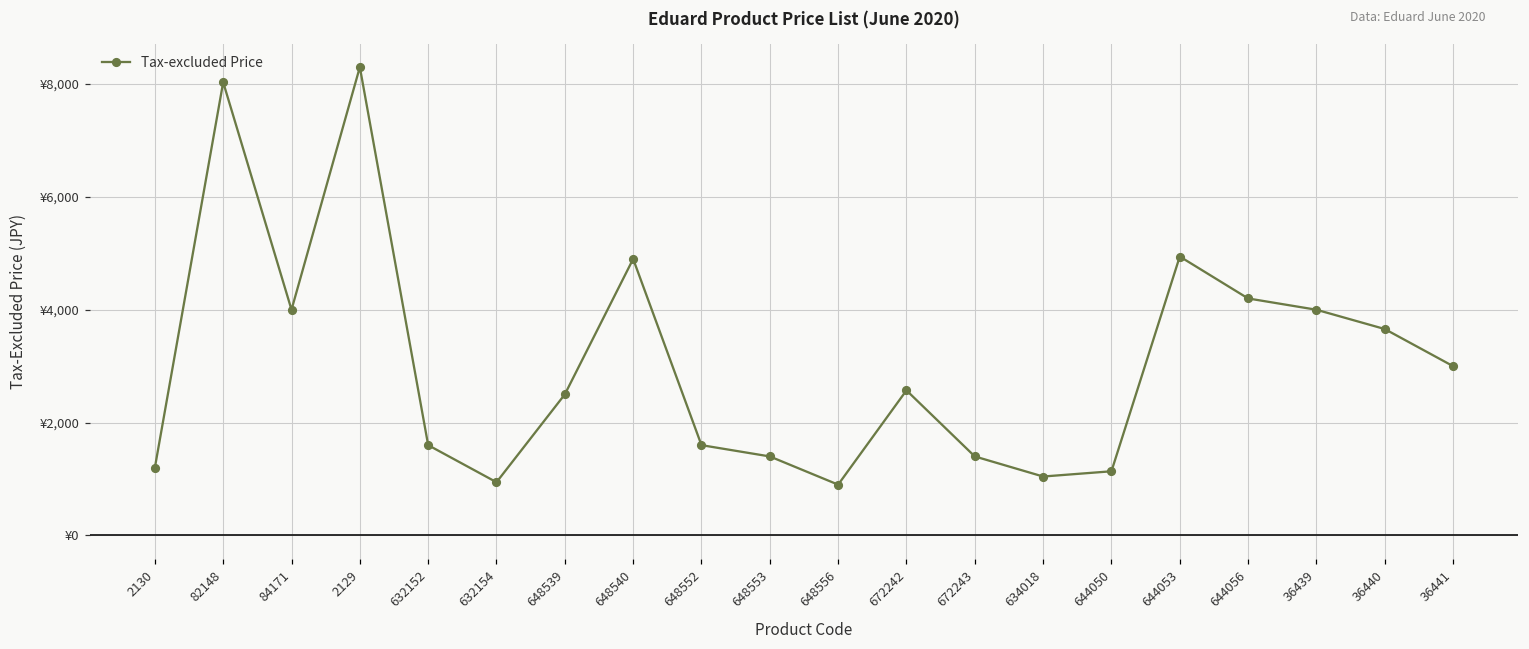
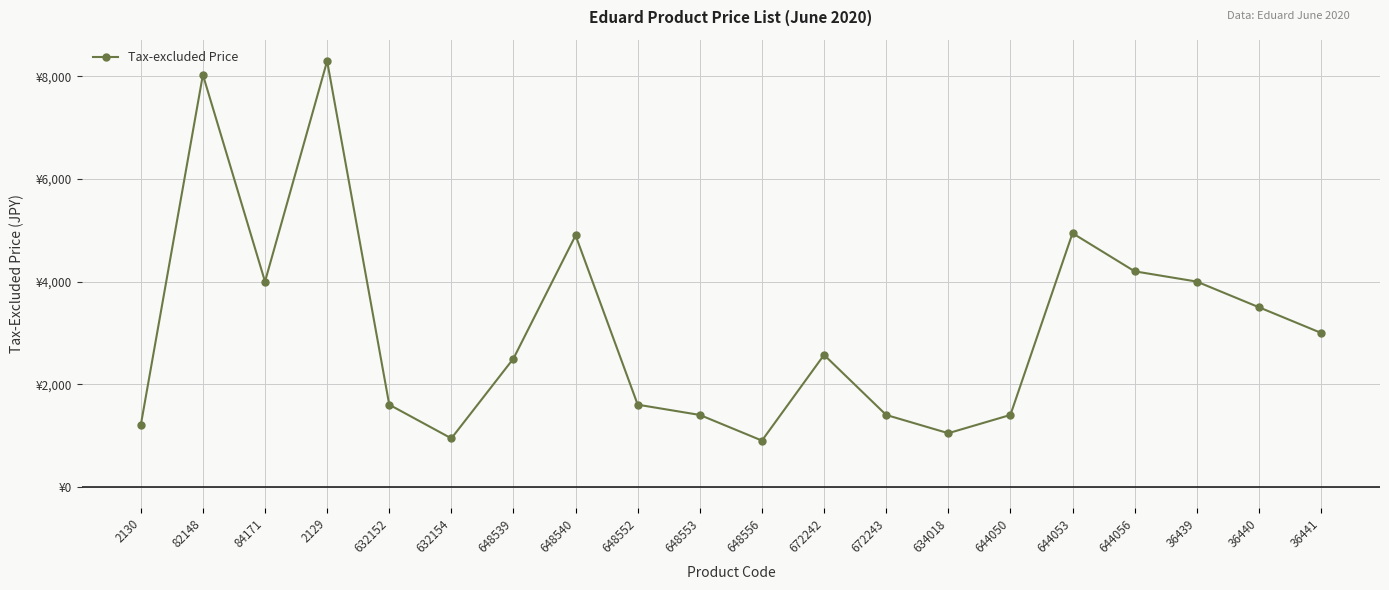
644050: ¥1,100 -> ¥1,400
36440: ¥3,700 -> ¥3,500
